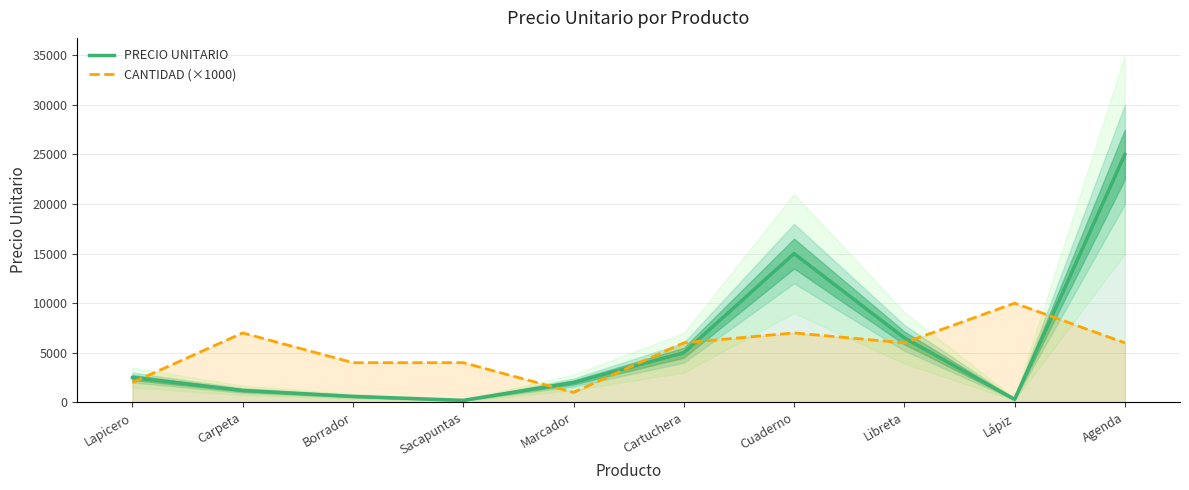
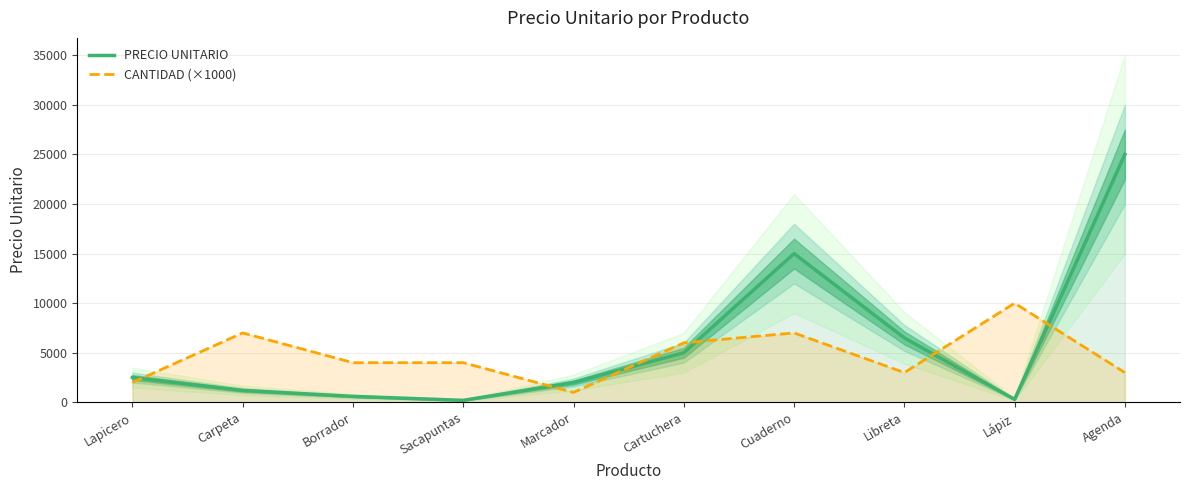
CANTIDAD (×1000), Libreta: 6000 -> 3000
CANTIDAD (×1000), Agenda: 6000 -> 3000
